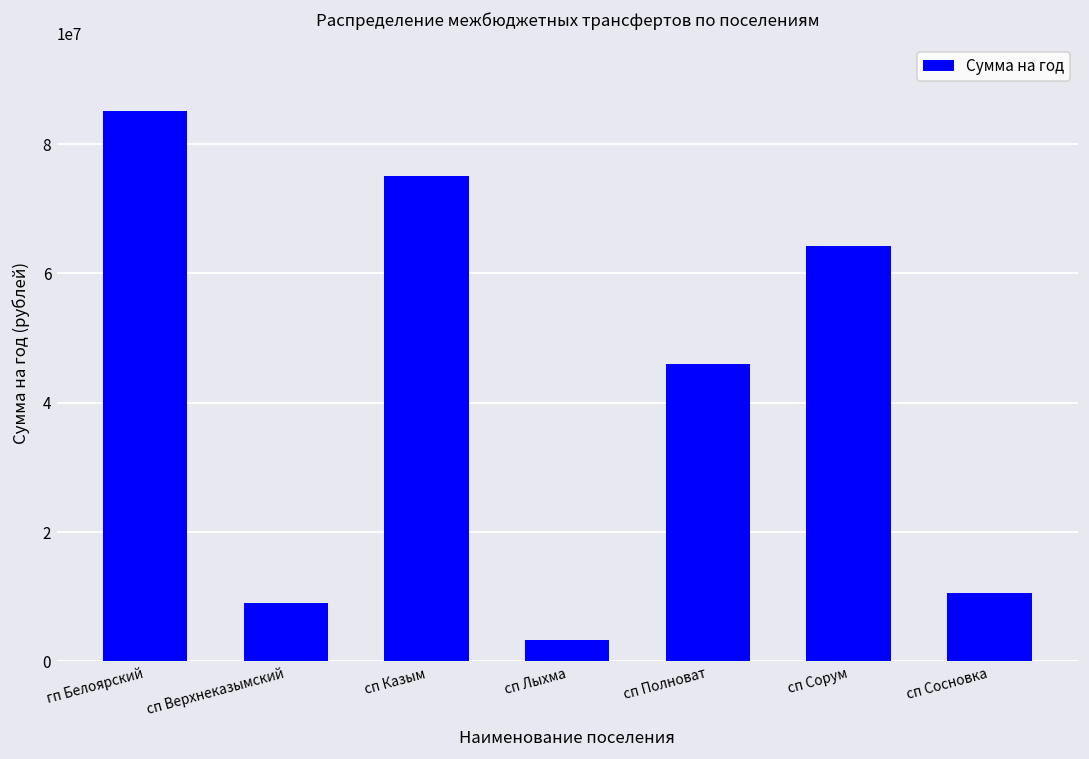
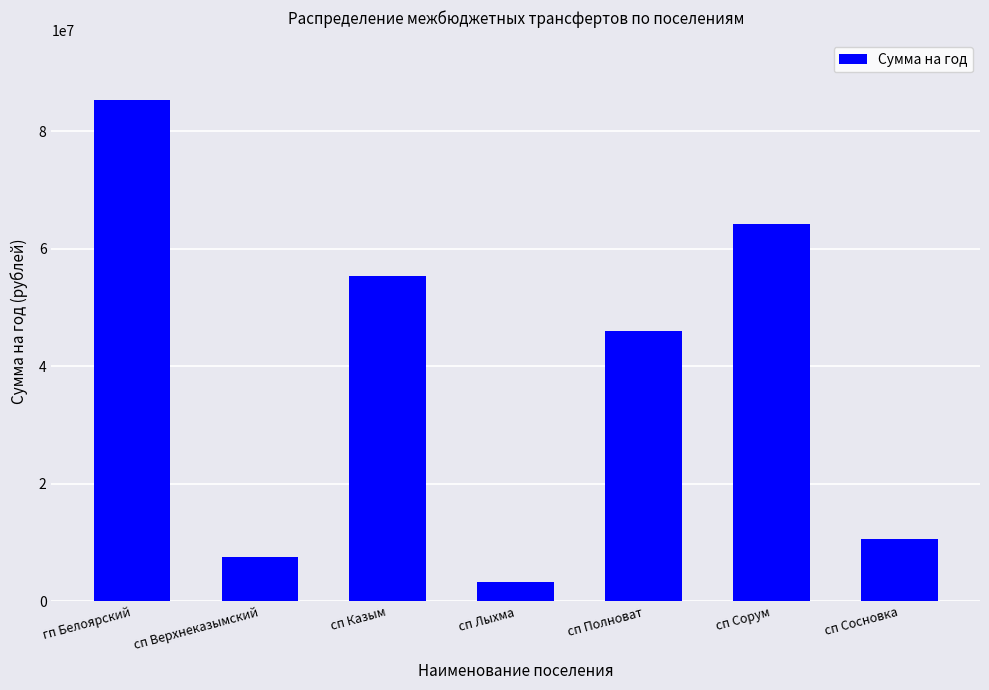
сп Верхнеказымский: 9000000 -> 8000000
сп Казым: 75000000 -> 55000000
